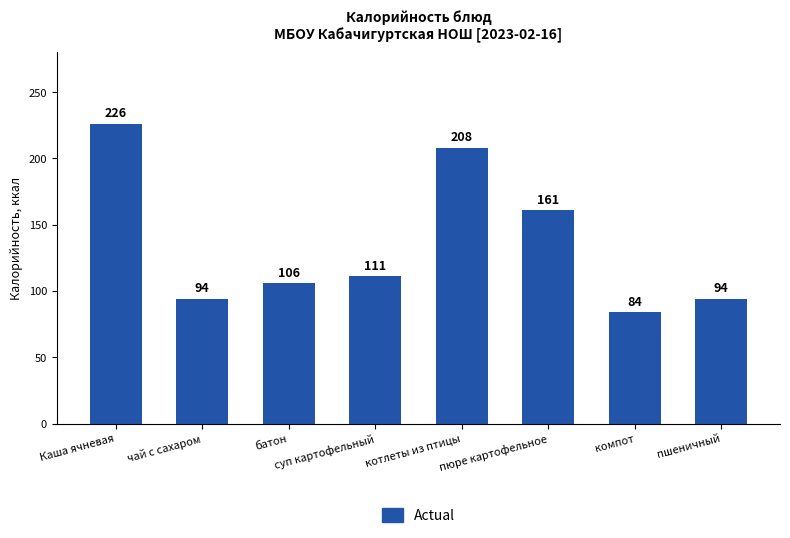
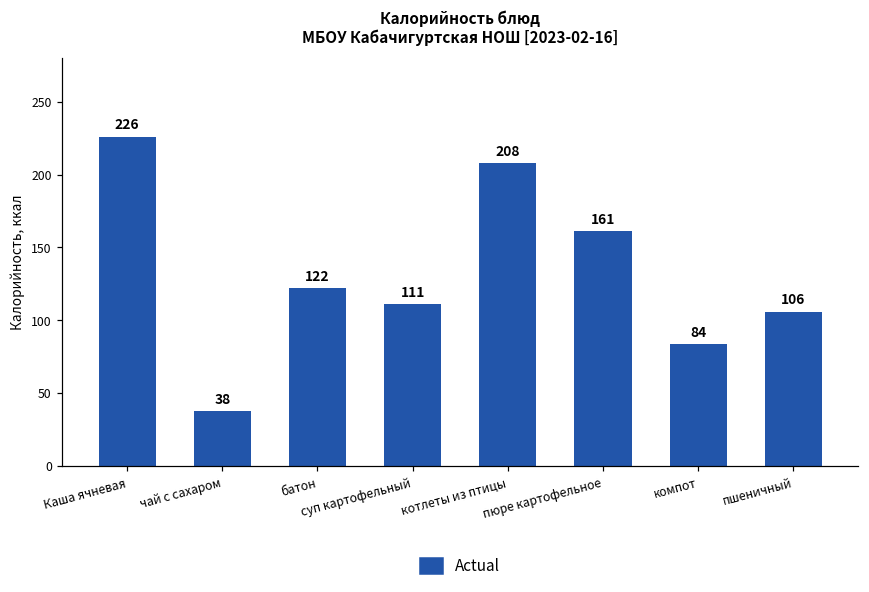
чай с сахаром: 94 -> 38
батон: 106 -> 122
пшеничный: 94 -> 106
